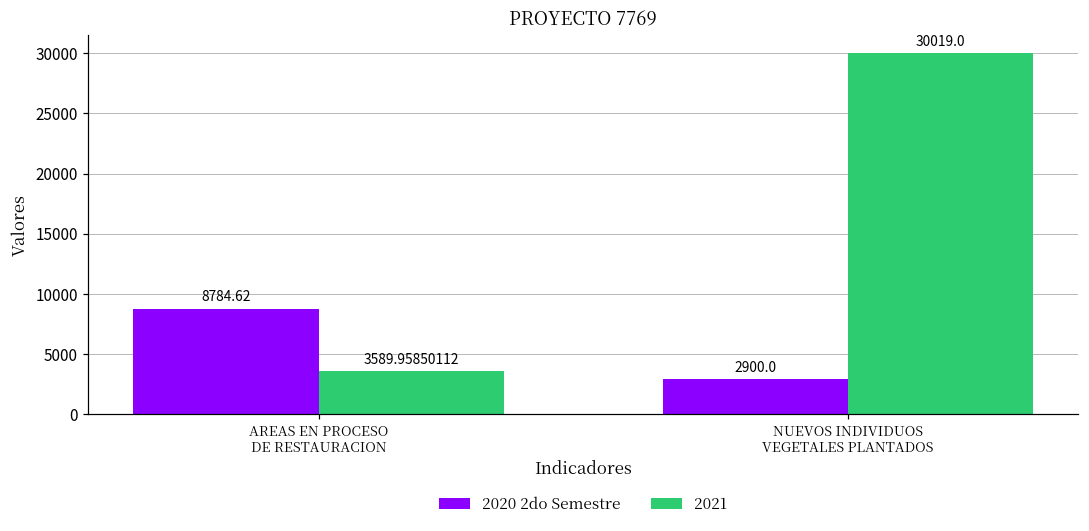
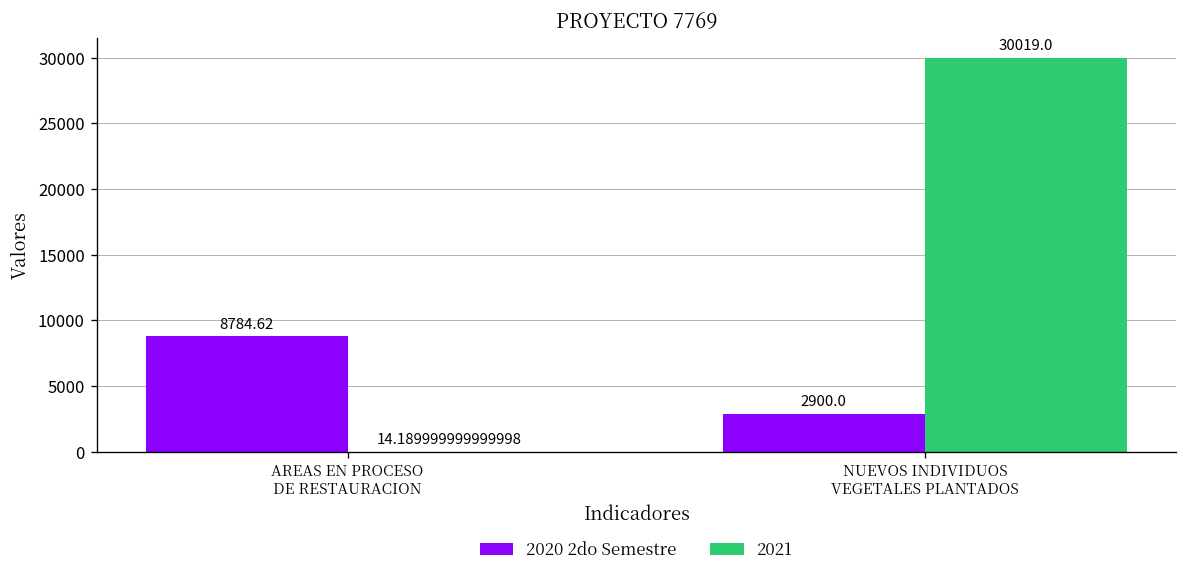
2021, AREAS EN PROCESO DE RESTAURACION: 3589.95850112 -> 14.189999999999998
